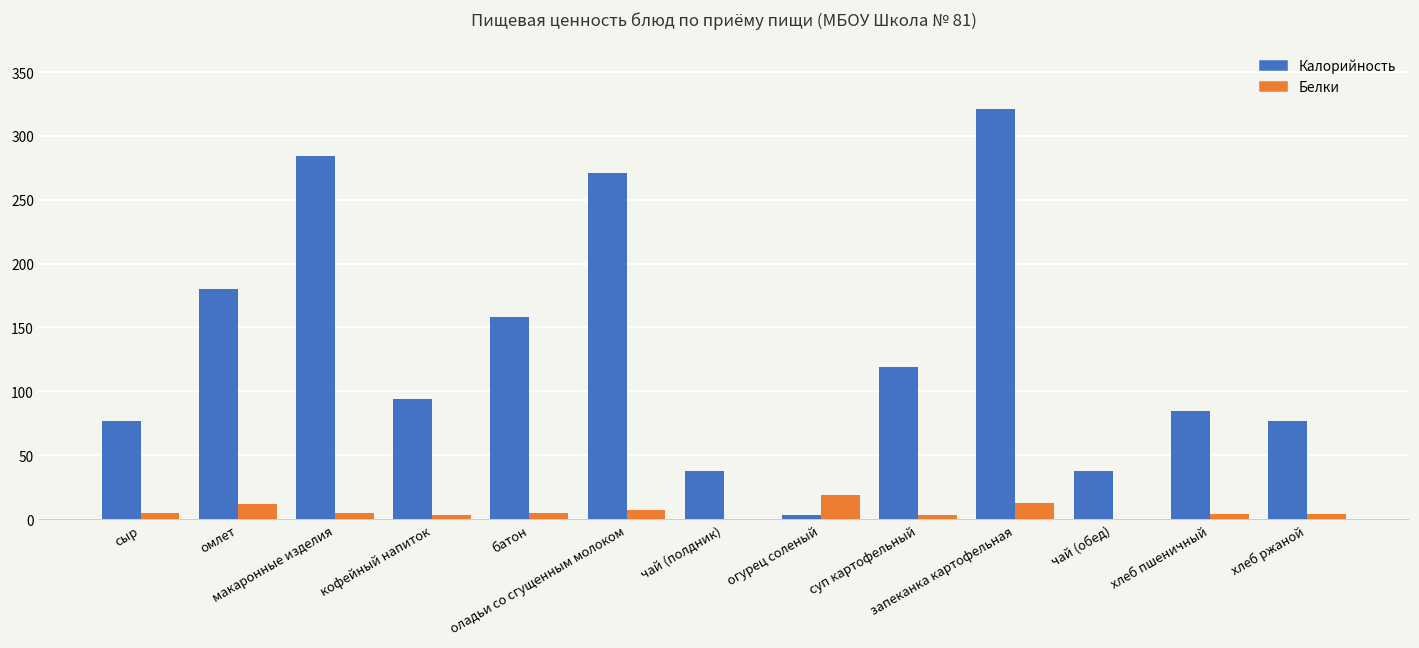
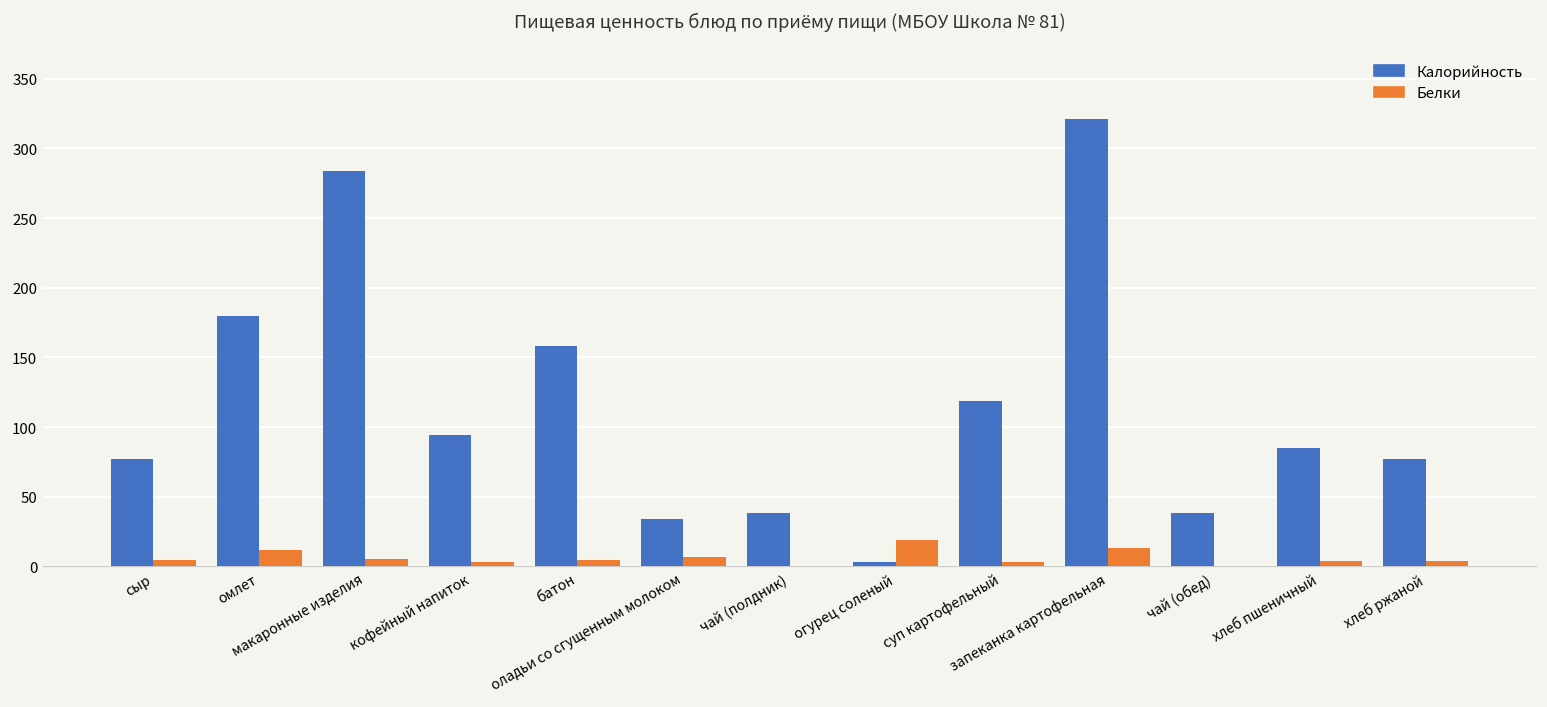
Калорийность, оладьи со сгущенным молоком: 271 -> 34
